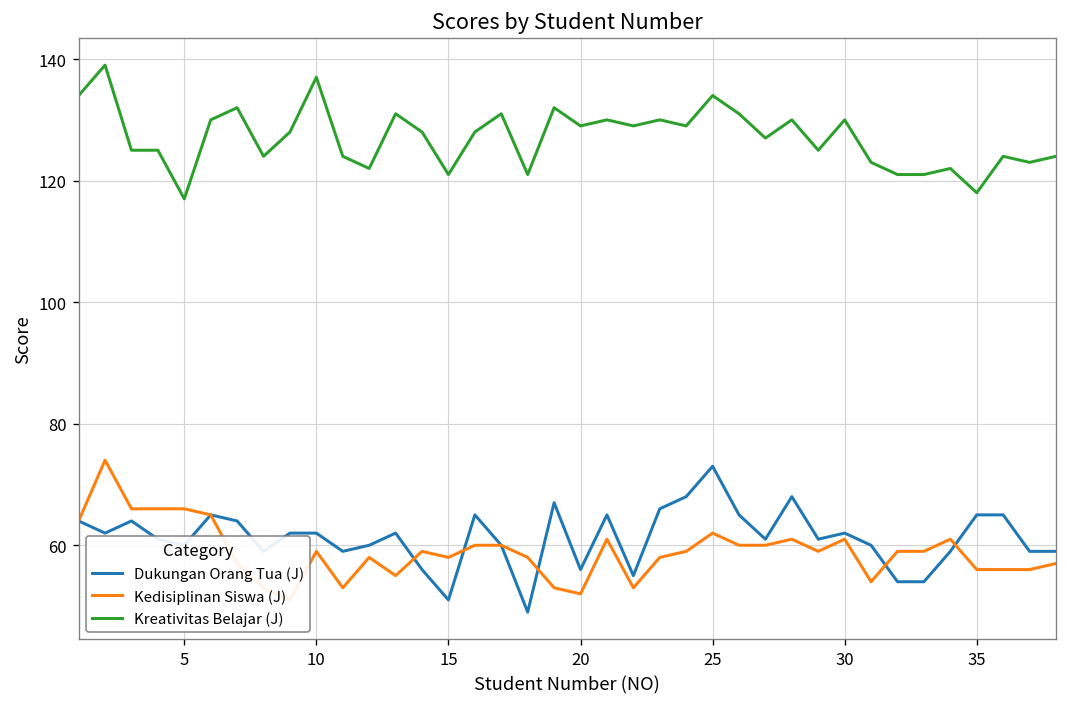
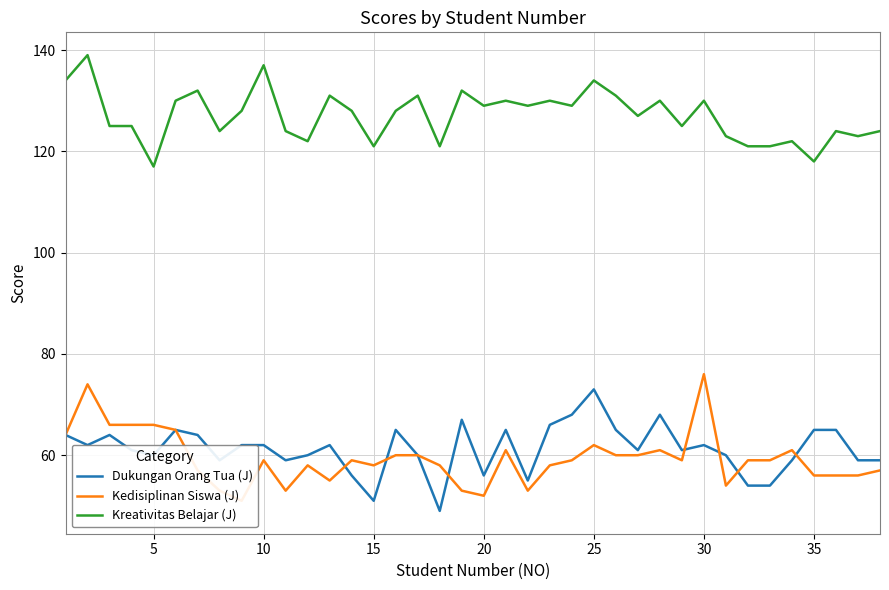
Kedisiplinan Siswa (J), 30: 61 -> 76
